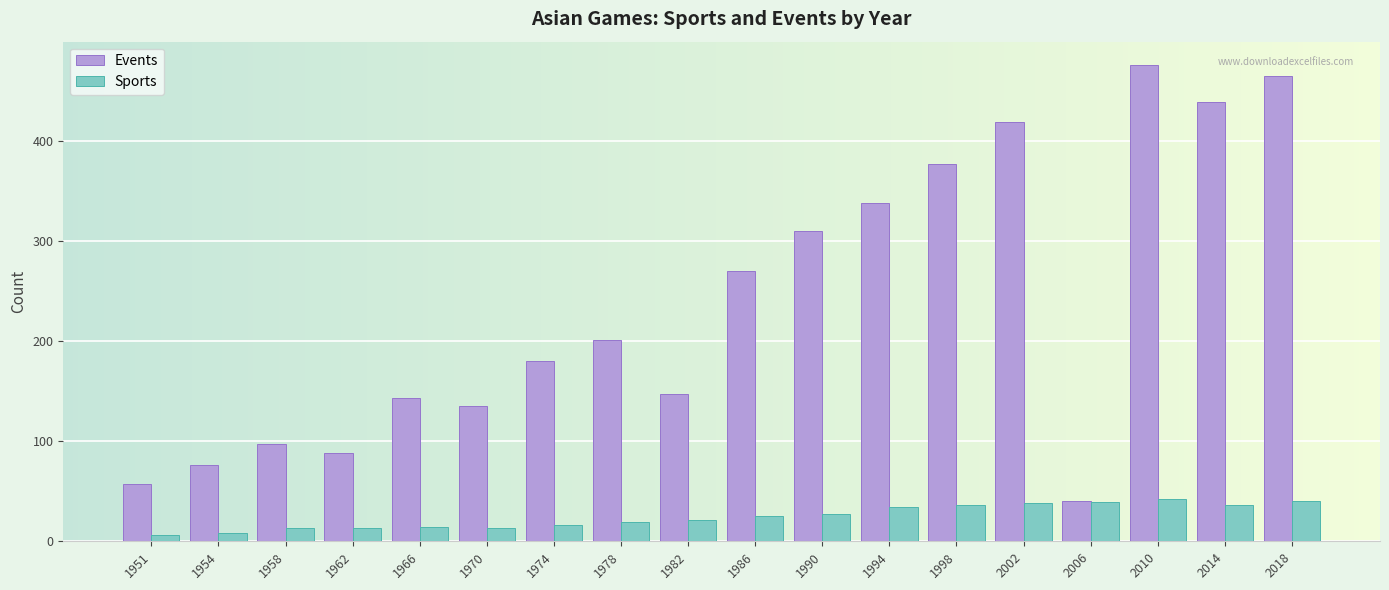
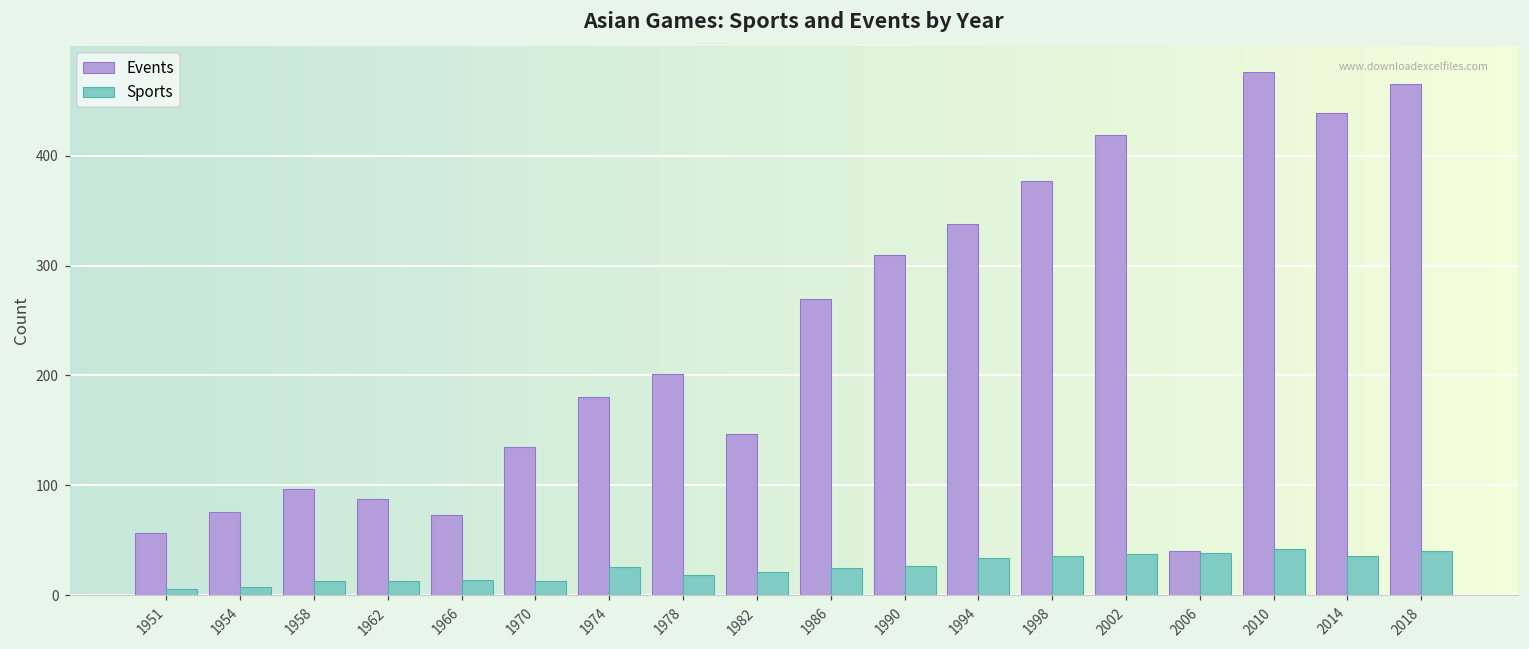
Events, 1966: 140 -> 70
Sports, 1974: 20 -> 30
